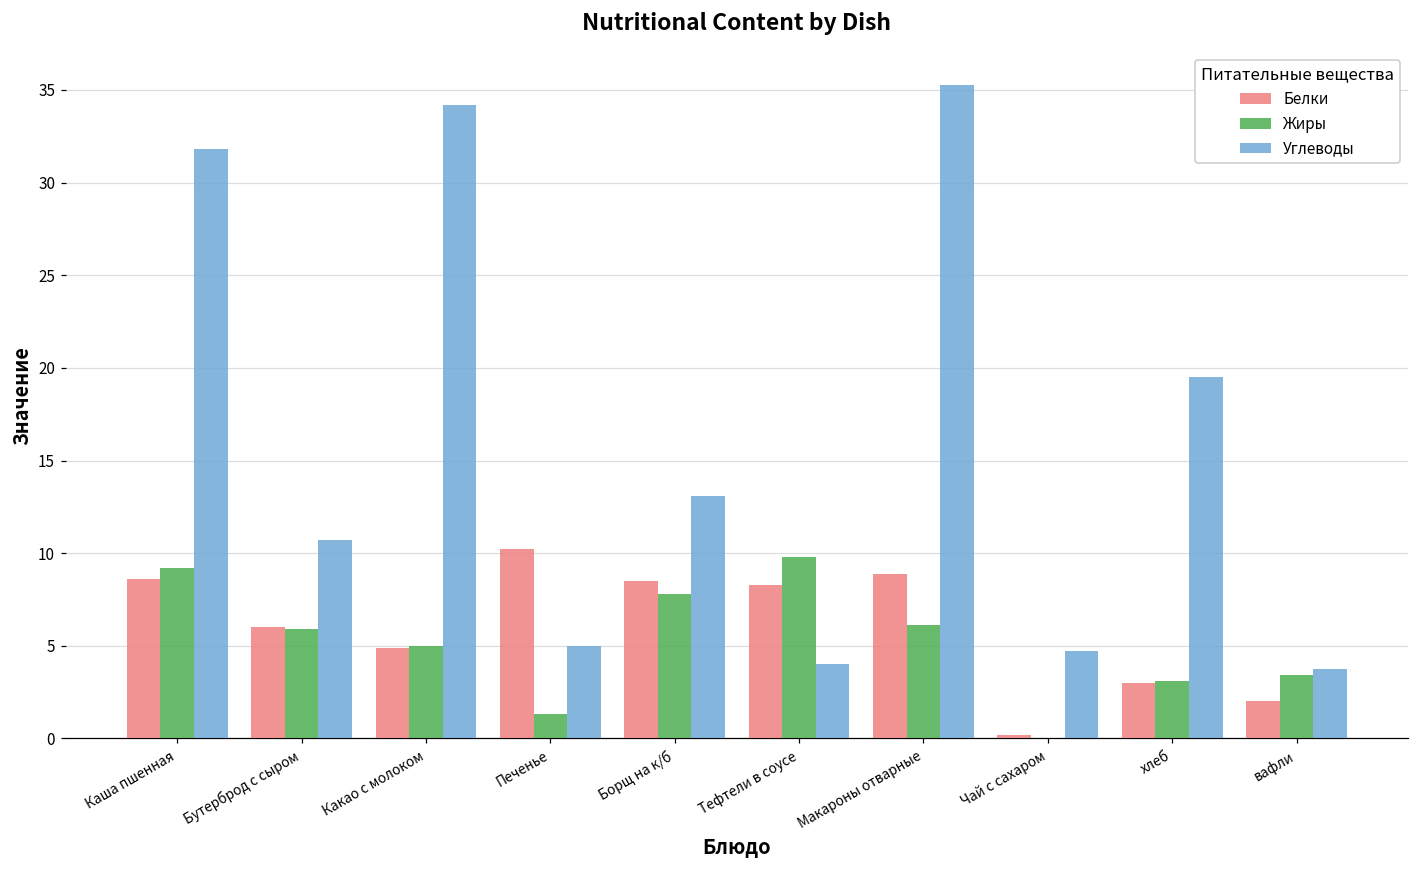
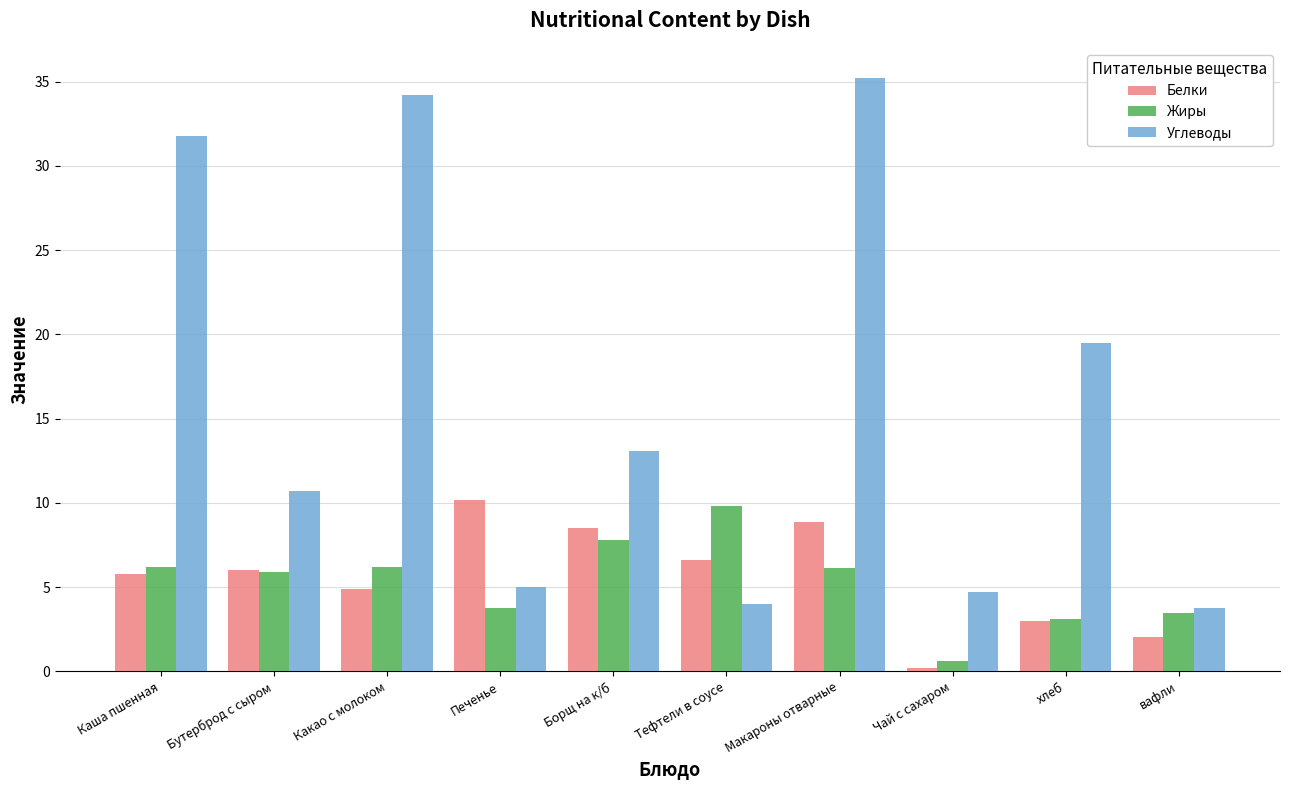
Белки, Каша пшенная: 8.6 -> 5.8
Жиры, Каша пшенная: 9.2 -> 6.2
Жиры, Какао с молоком: 5.0 -> 6.2
Жиры, Печенье: 1.3 -> 3.7
Белки, Тефтели в соусе: 8.3 -> 6.6
Жиры, Чай с сахаром: 0.0 -> 0.6
